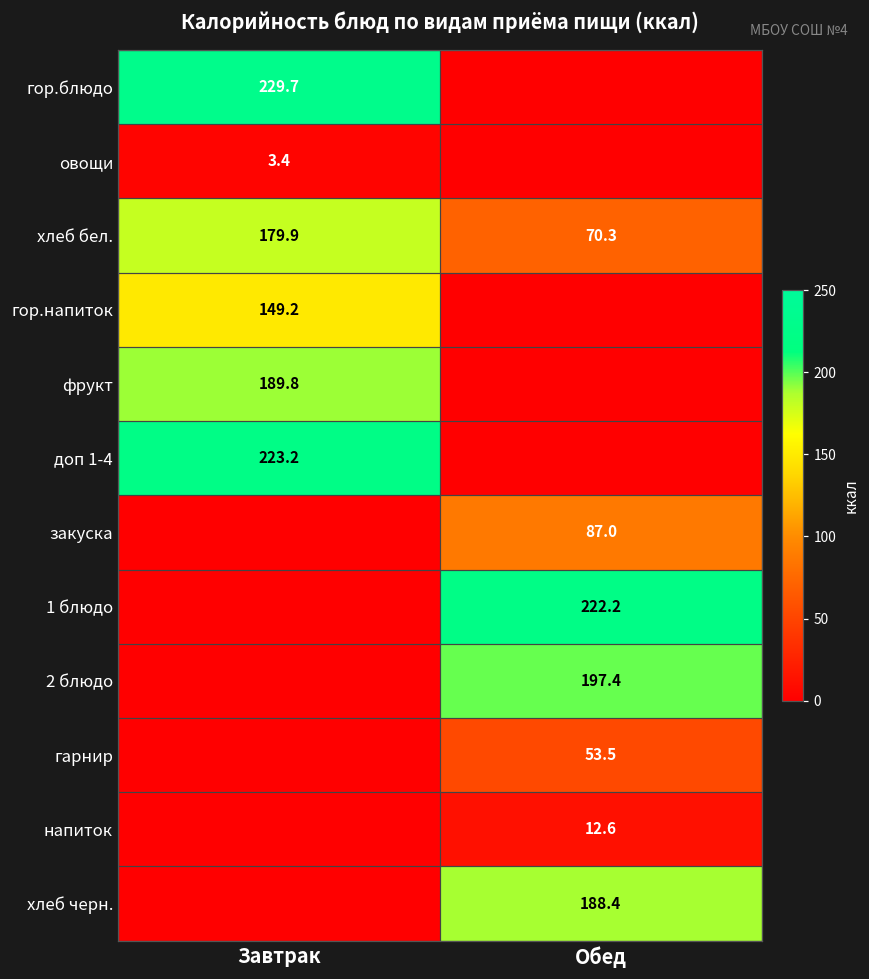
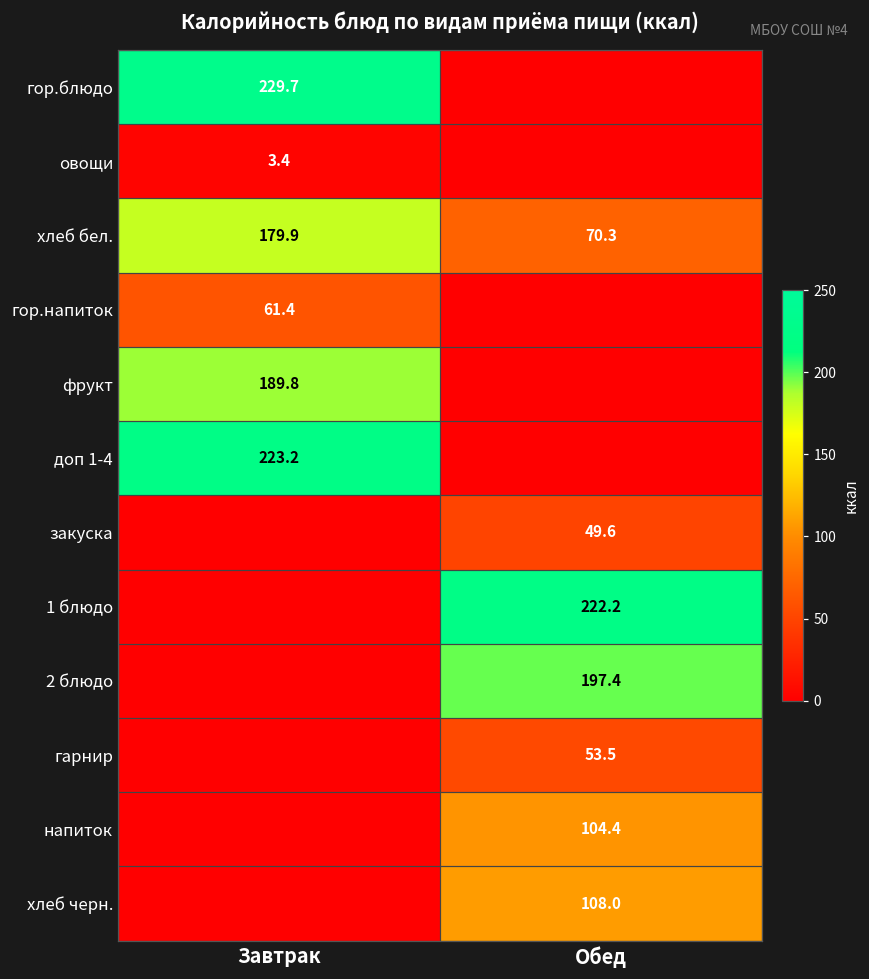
гор.напиток, Завтрак: 149.2 -> 61.4
закуска, Обед: 87.0 -> 49.6
напиток, Обед: 12.6 -> 104.4
хлеб черн., Обед: 188.4 -> 108.0
